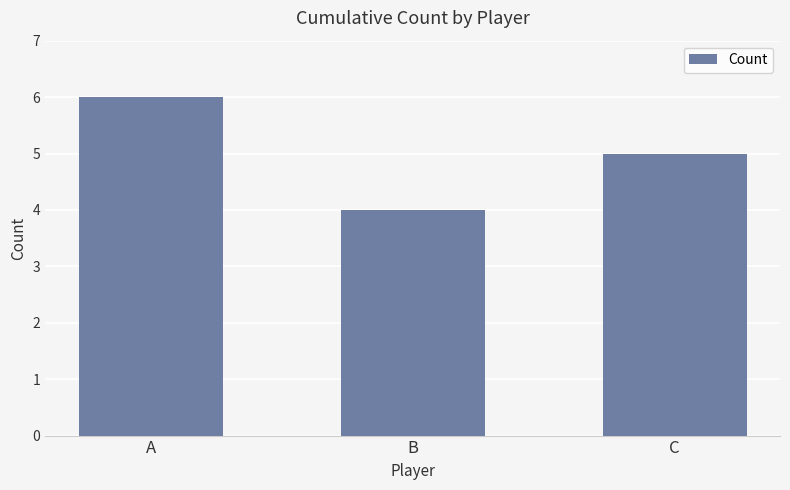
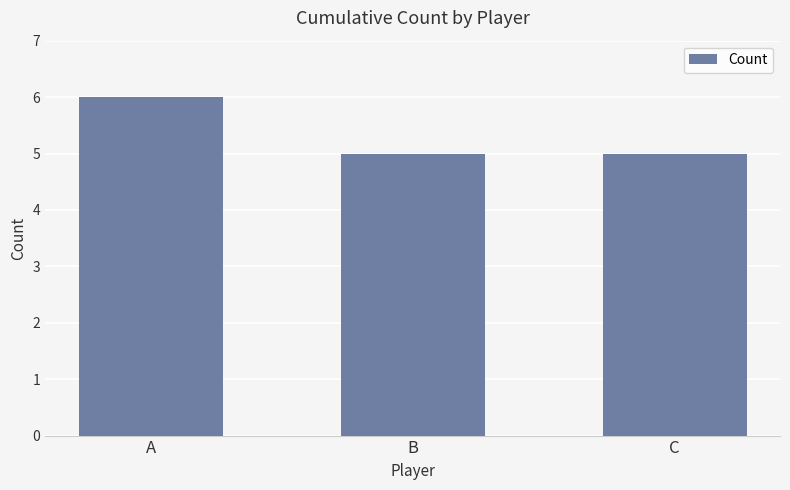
B: 4 -> 5
